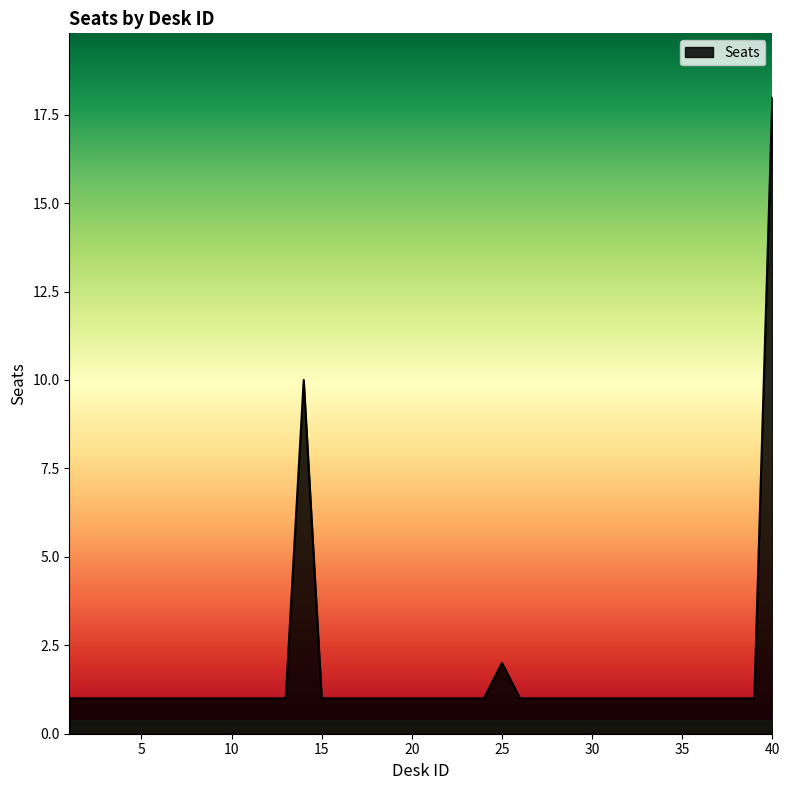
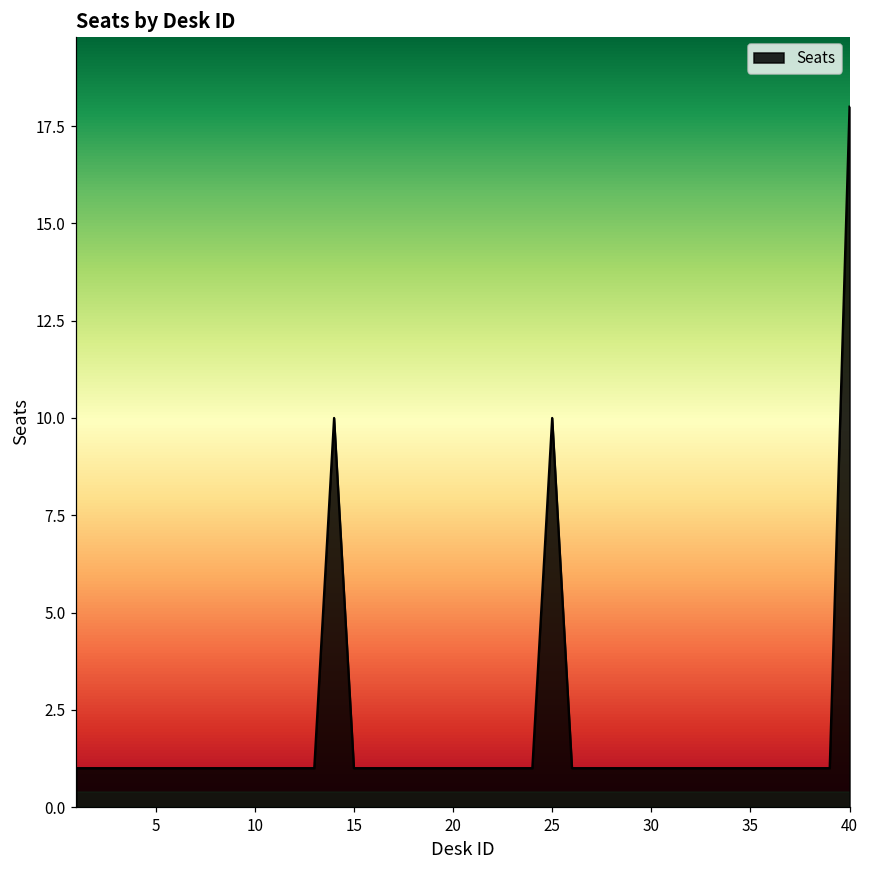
25: 2 -> 10
